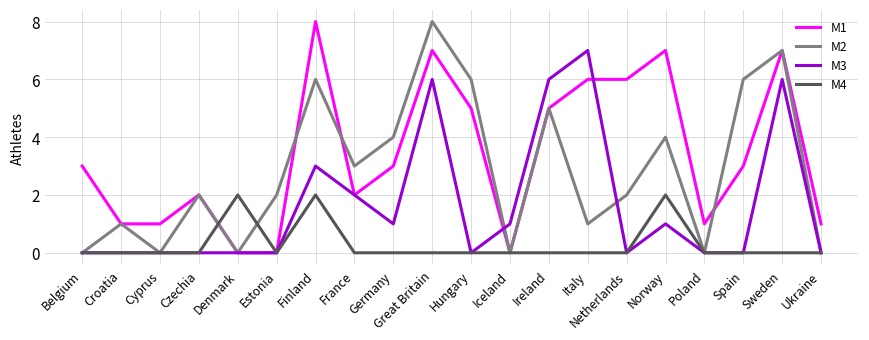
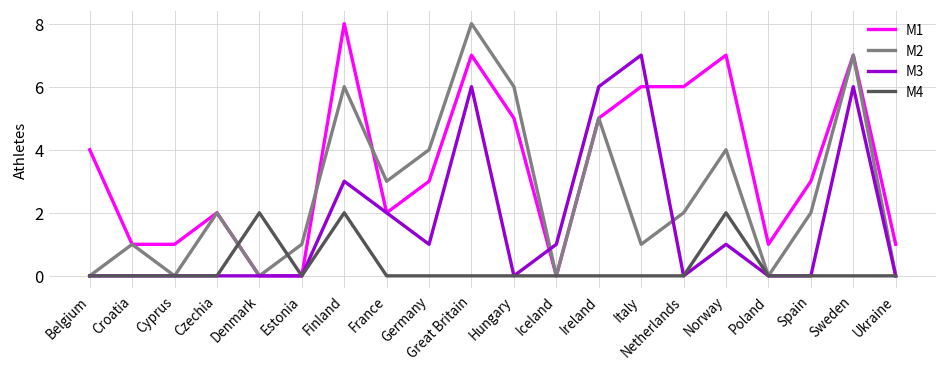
M1, Belgium: 3 -> 4
M2, Estonia: 2 -> 1
M2, Spain: 6 -> 2
